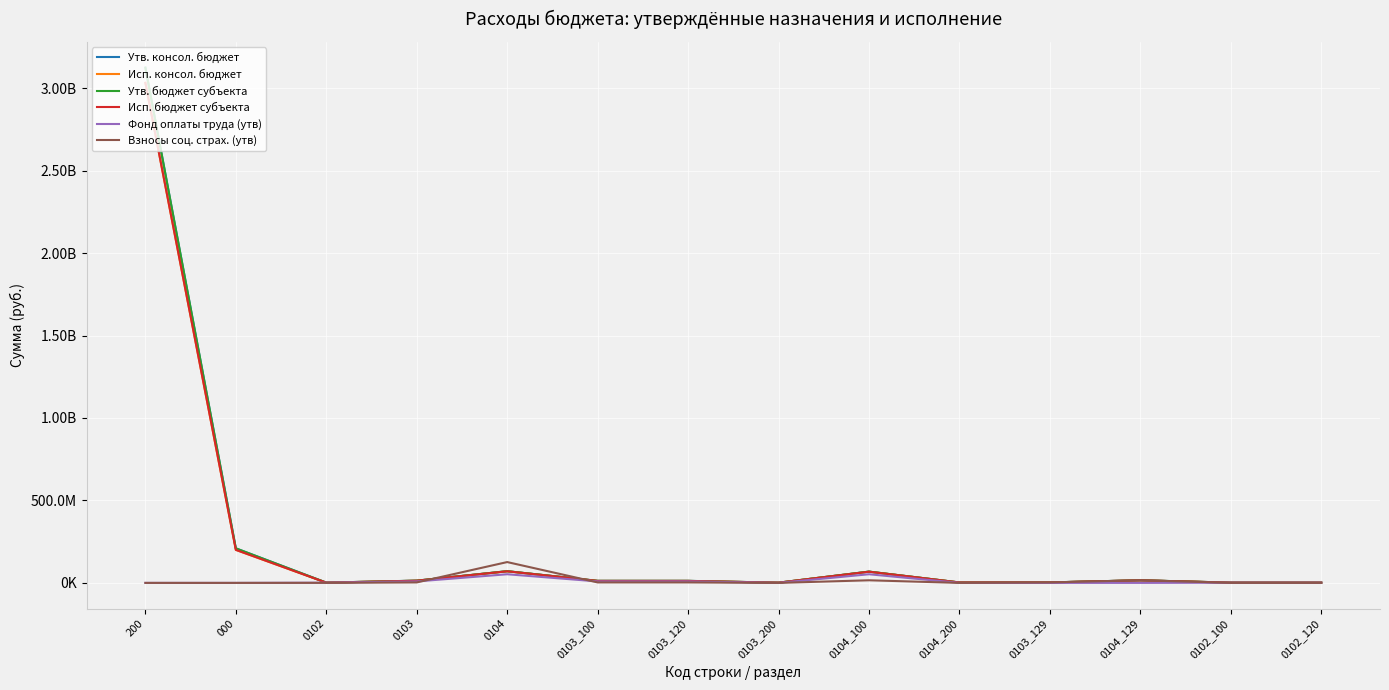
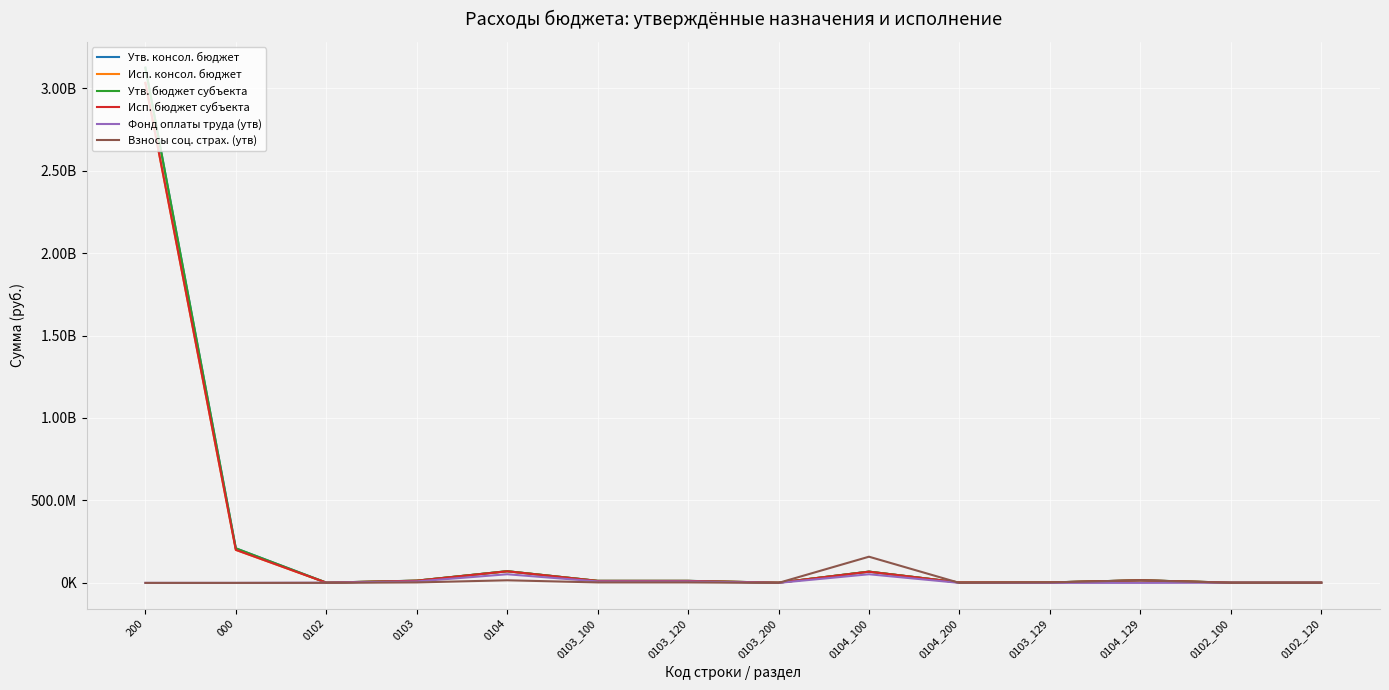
Взносы соц. страх. (утв), 0104: 130000000 -> 20000000
Взносы соц. страх. (утв), 0104_100: 20000000 -> 160000000
